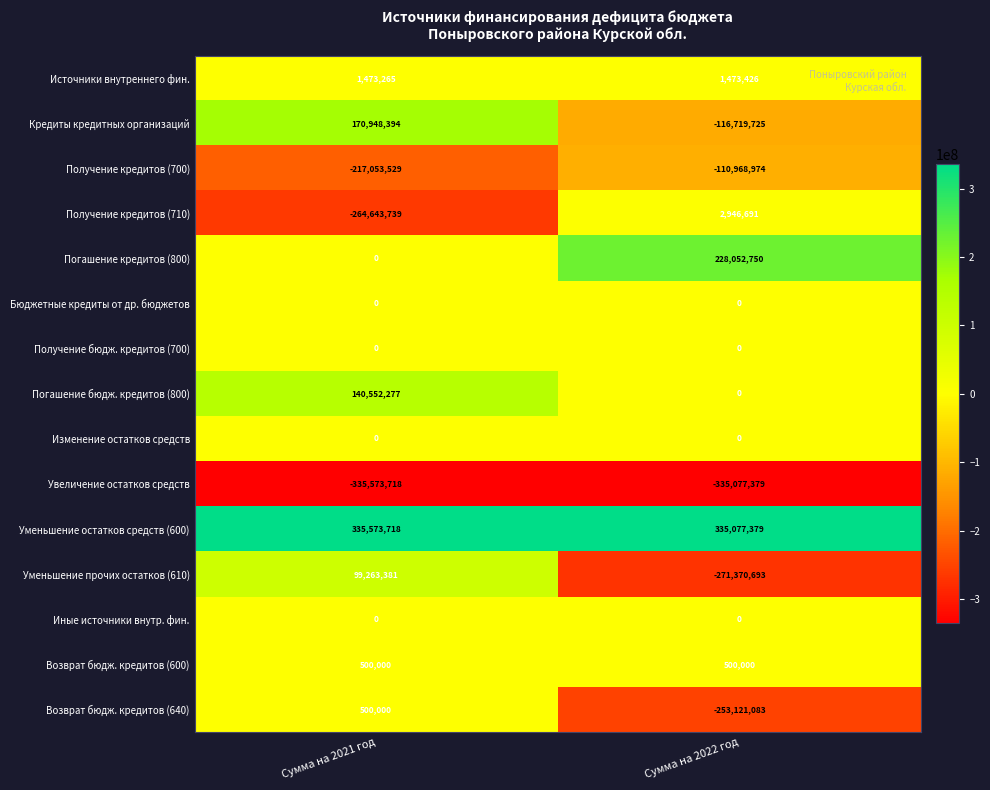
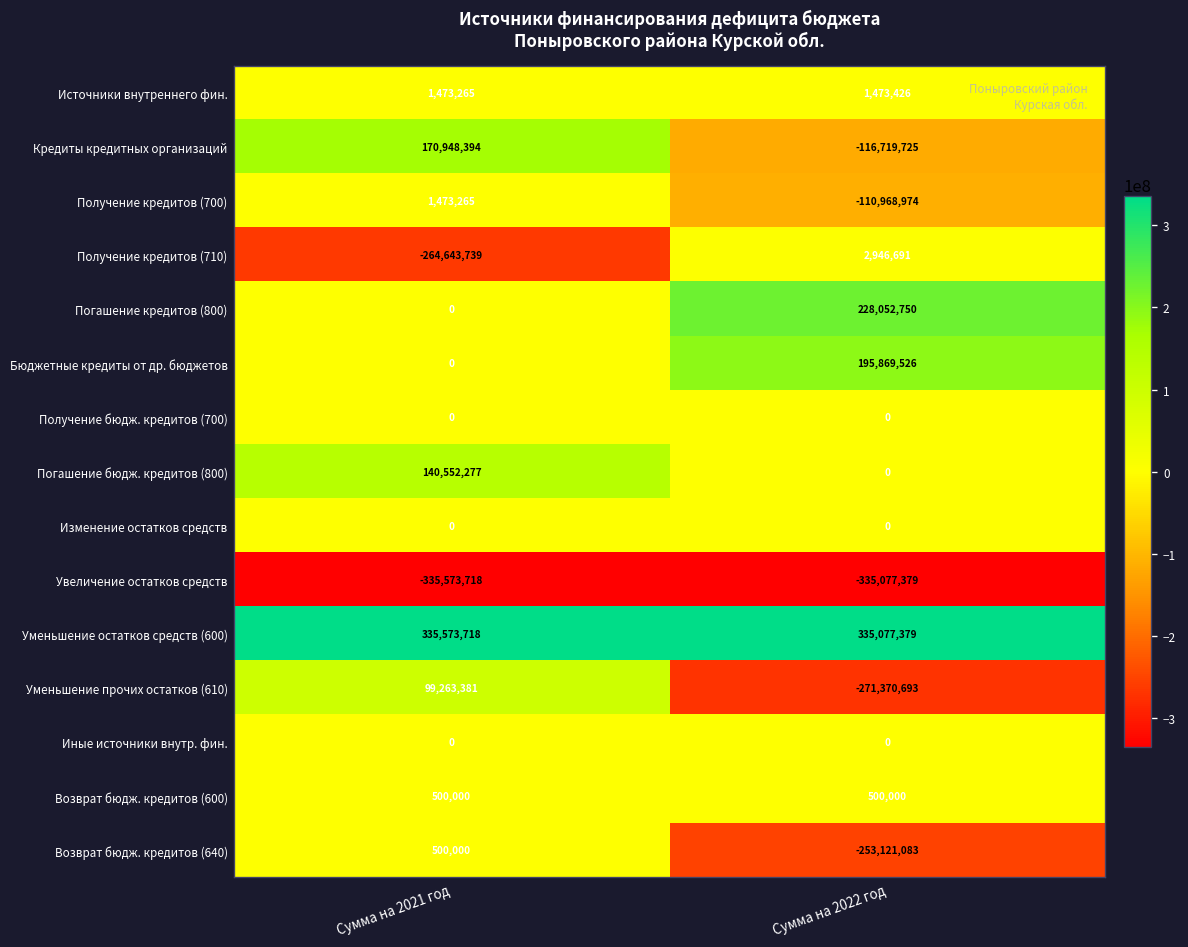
Получение кредитов (700), Сумма на 2021 год: -217,053,529 -> 1,473,265
Бюджетные кредиты от др. бюджетов, Сумма на 2022 год: 0 -> 195,869,526
